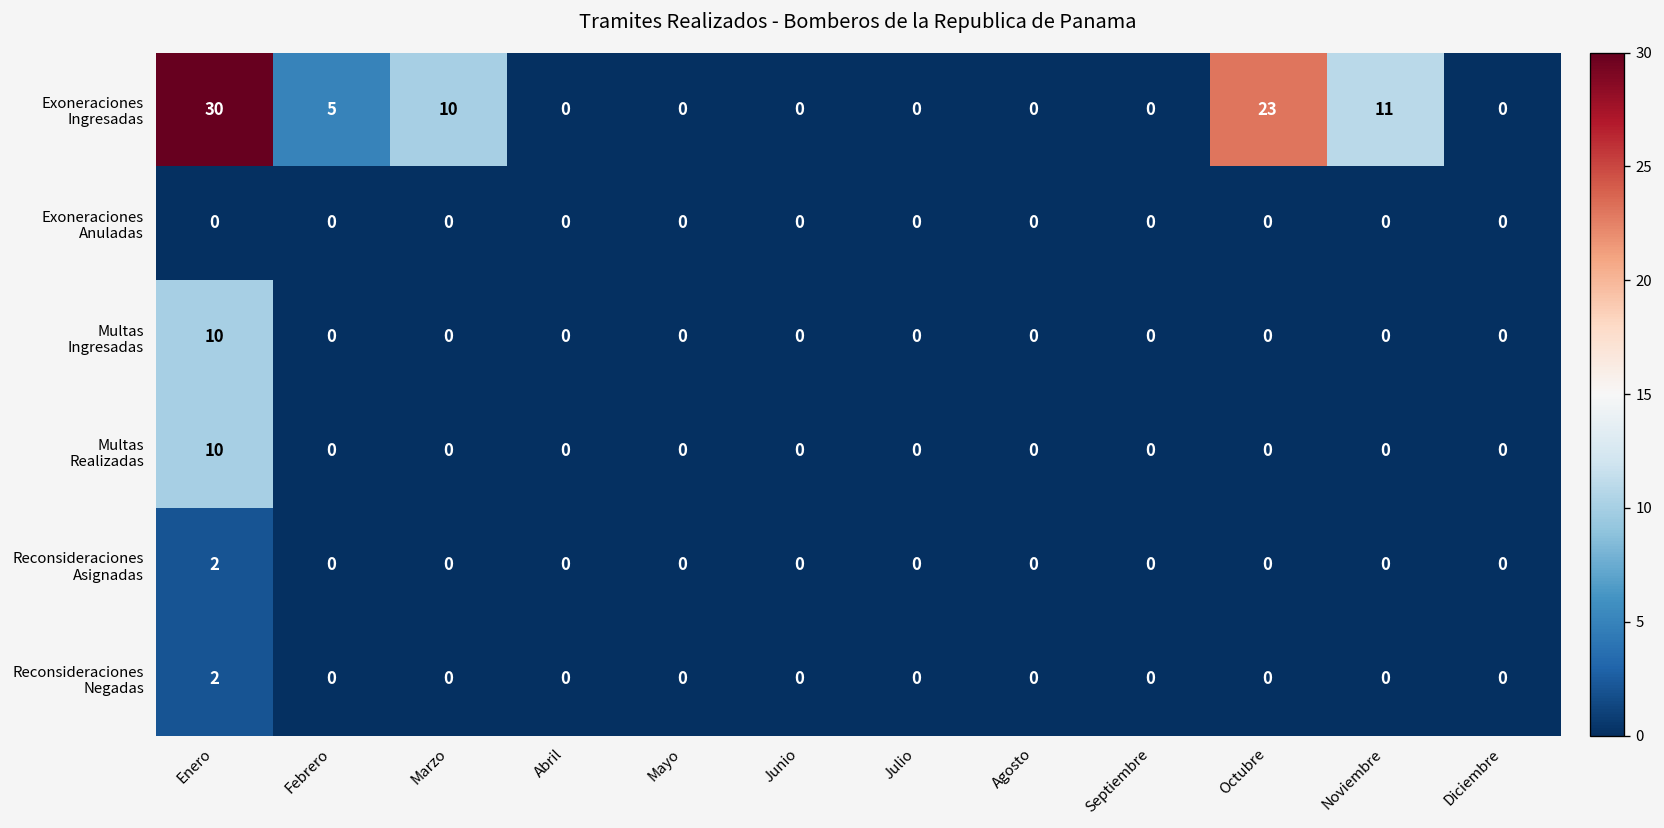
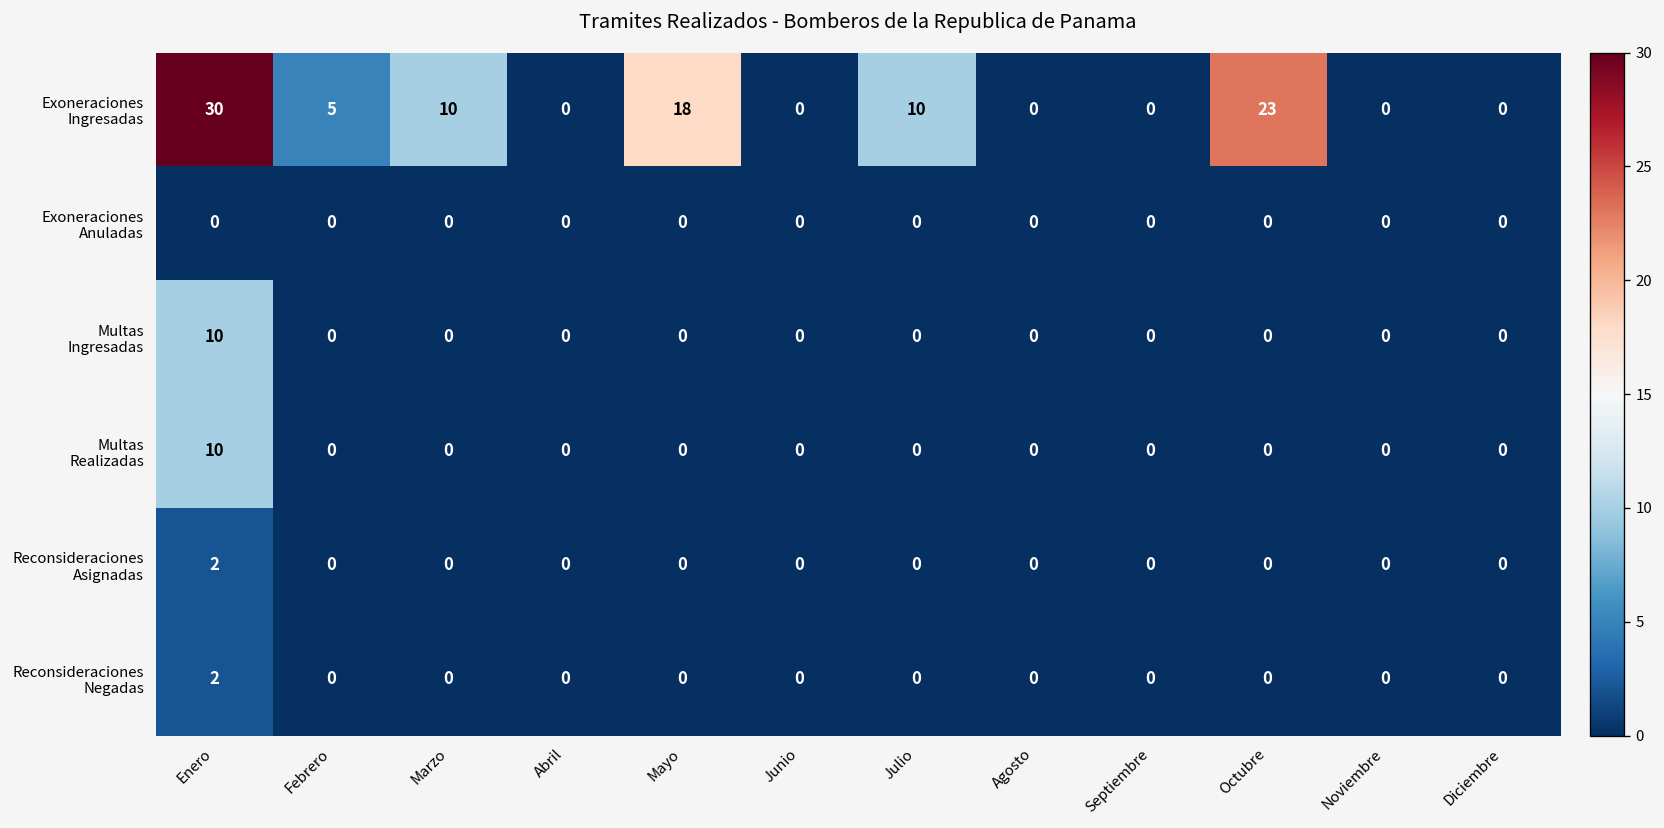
Exoneraciones Ingresadas, Mayo: 0 -> 18
Exoneraciones Ingresadas, Julio: 0 -> 10
Exoneraciones Ingresadas, Noviembre: 11 -> 0
